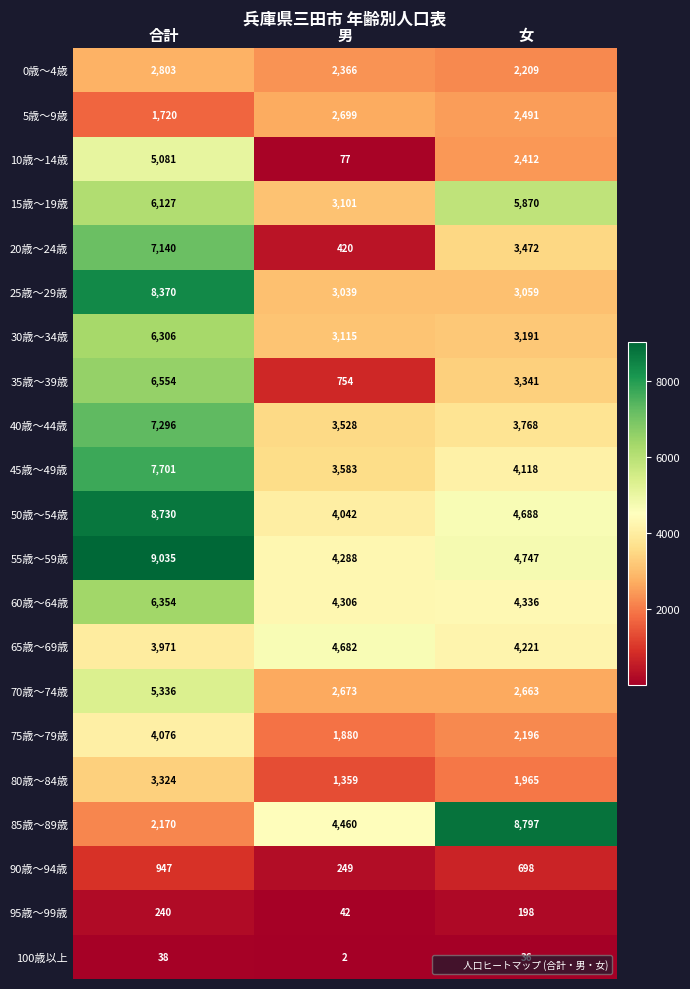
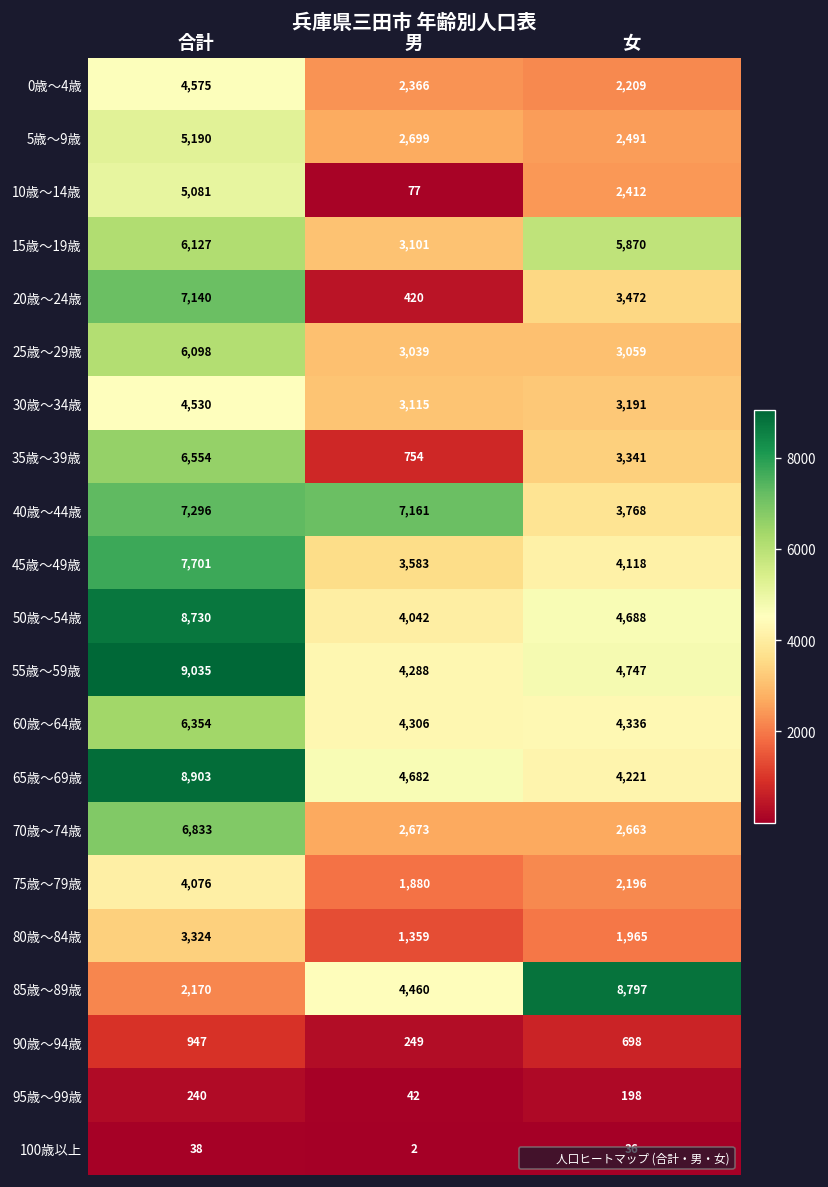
0歳～4歳, 合計: 2,803 -> 4,575
5歳～9歳, 合計: 1,720 -> 5,190
25歳～29歳, 合計: 8,370 -> 6,098
30歳～34歳, 合計: 6,306 -> 4,530
40歳～44歳, 男: 3,528 -> 7,161
65歳～69歳, 合計: 3,971 -> 8,903
70歳～74歳, 合計: 5,336 -> 6,833
